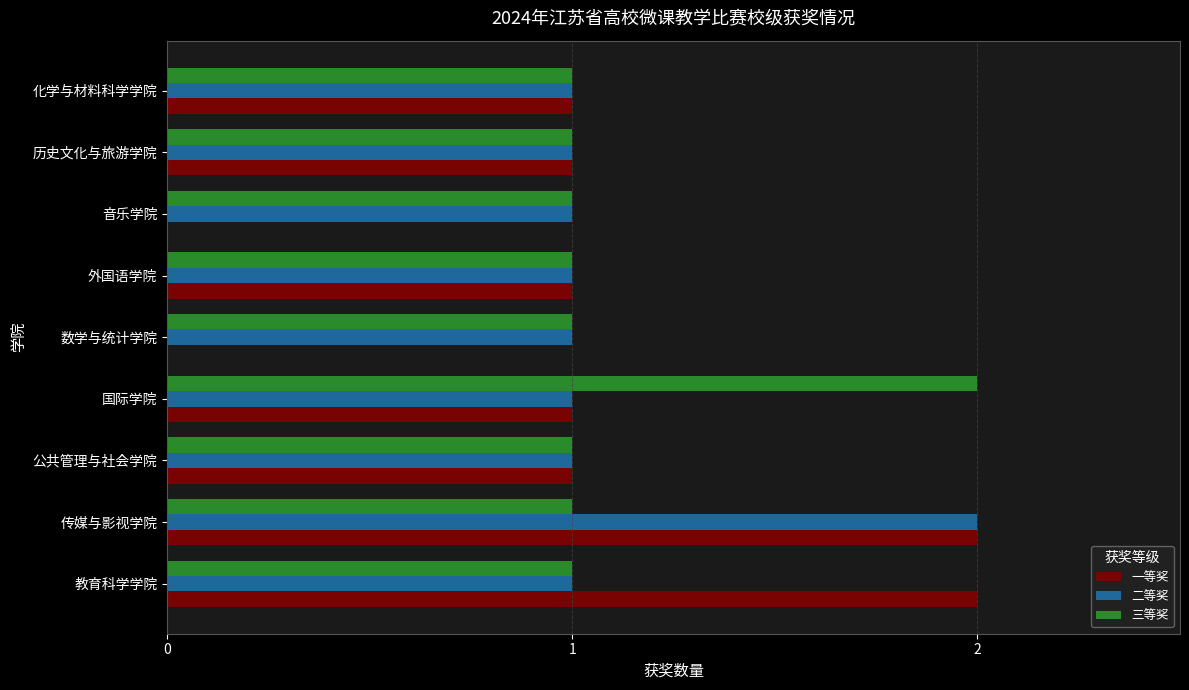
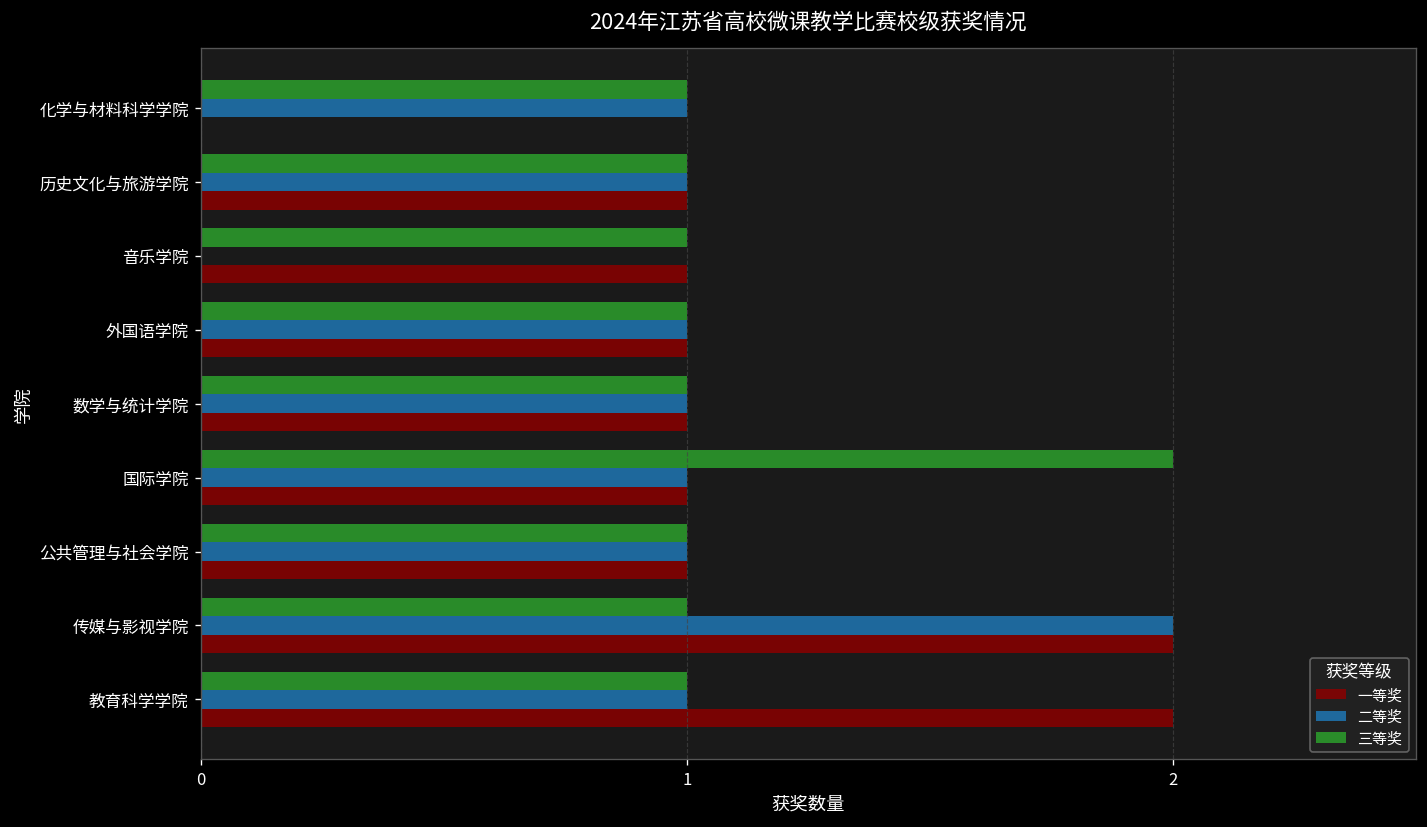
一等奖, 化学与材料科学学院: 1 -> 0
二等奖, 音乐学院: 1 -> 0
一等奖, 音乐学院: 0 -> 1
一等奖, 数学与统计学院: 0 -> 1
